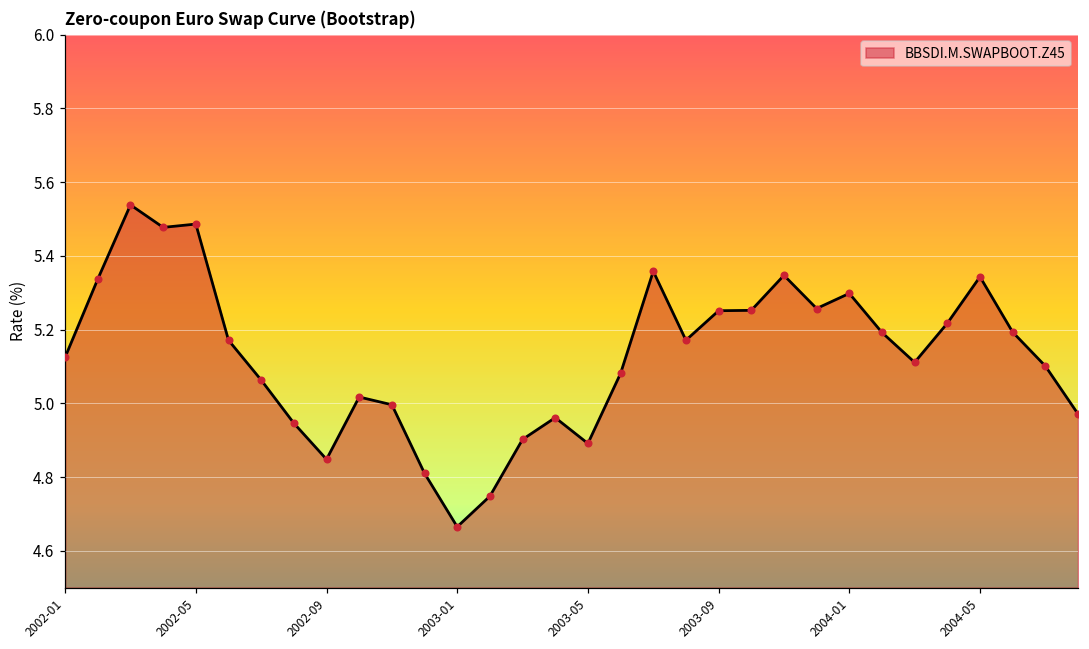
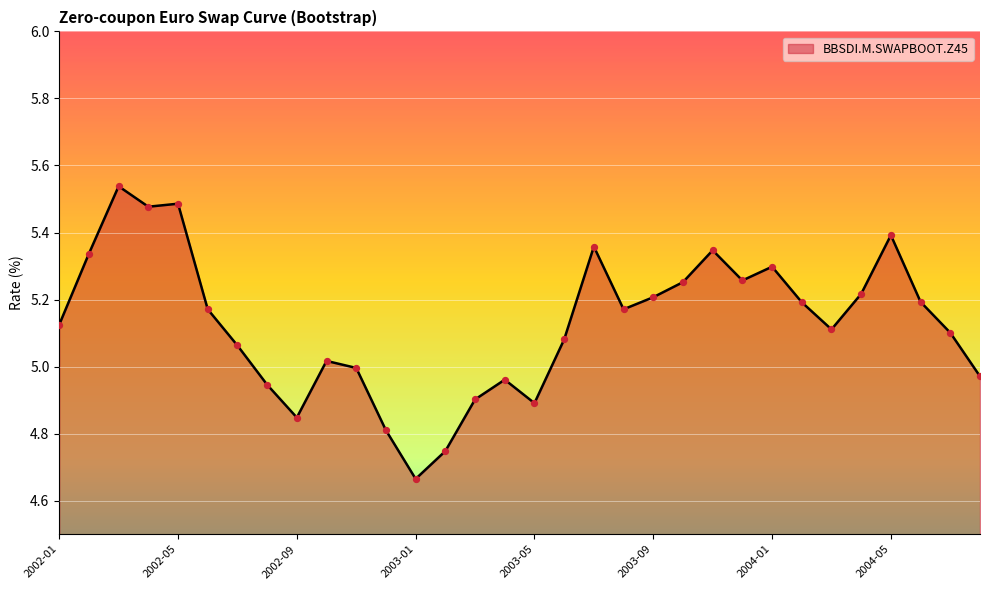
2003-09: 5.25 -> 5.21
2004-05: 5.34 -> 5.39
